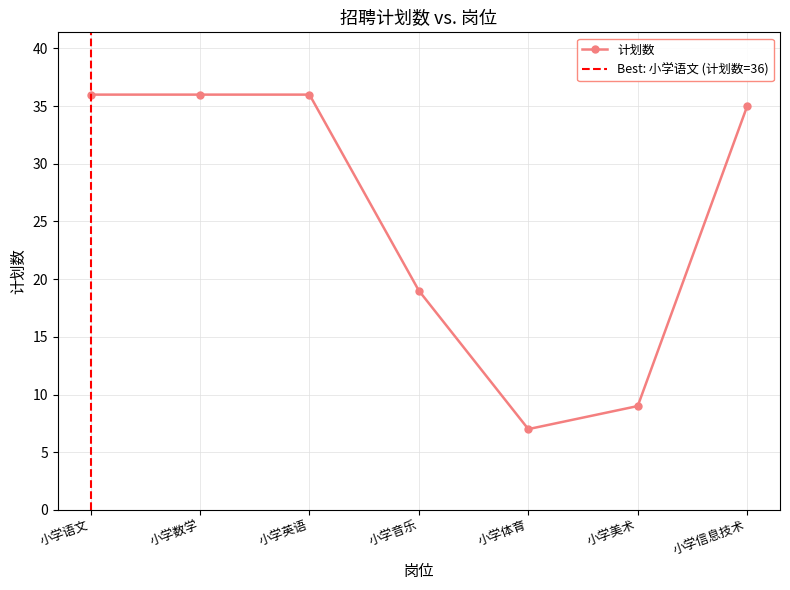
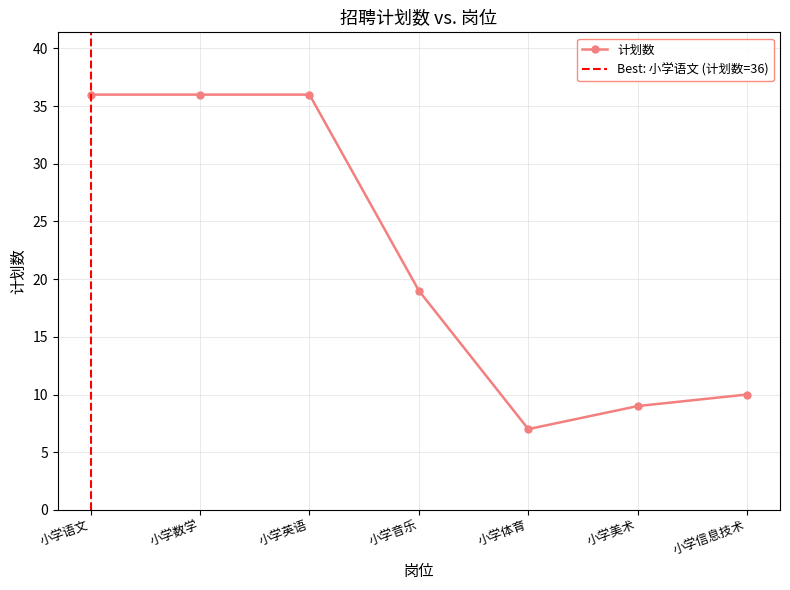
小学信息技术: 35 -> 10
